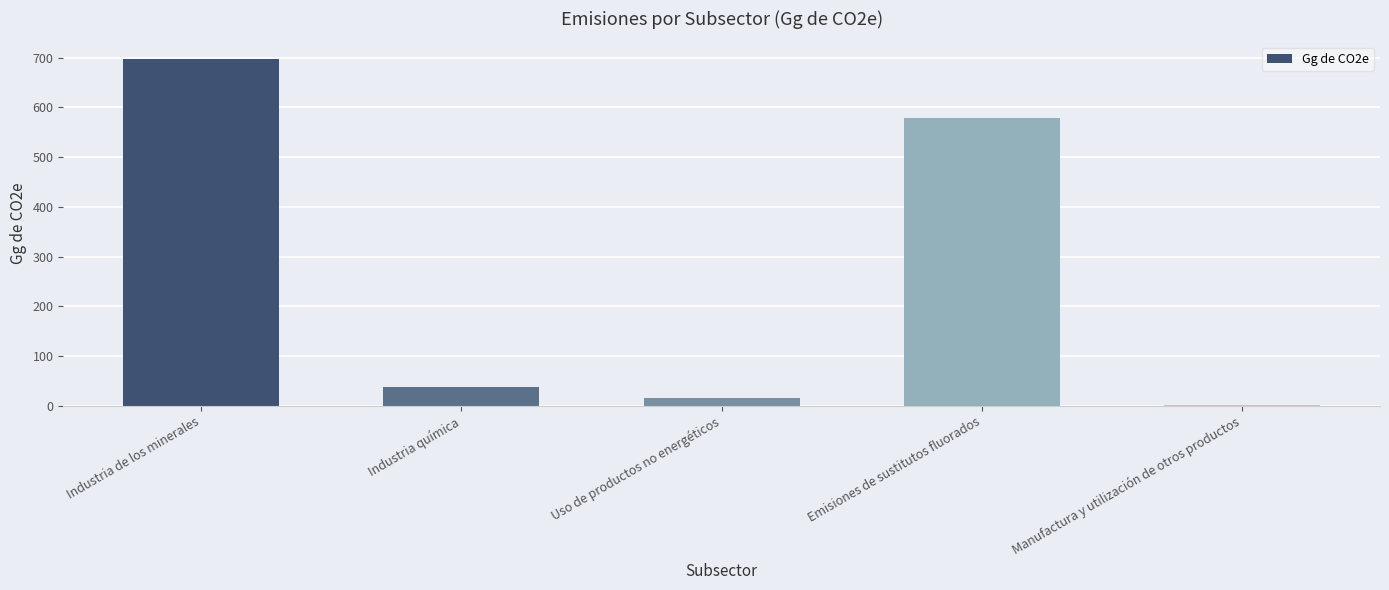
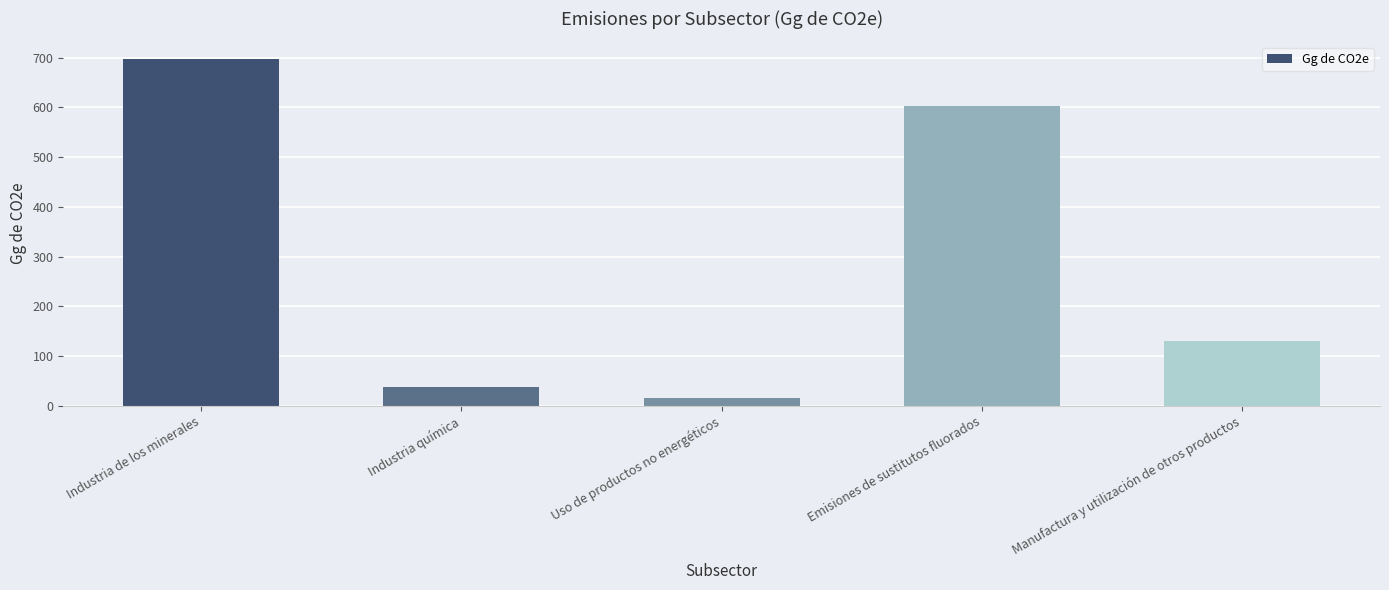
Emisiones de sustitutos fluorados: 580 -> 600
Manufactura y utilización de otros productos: 0 -> 130
